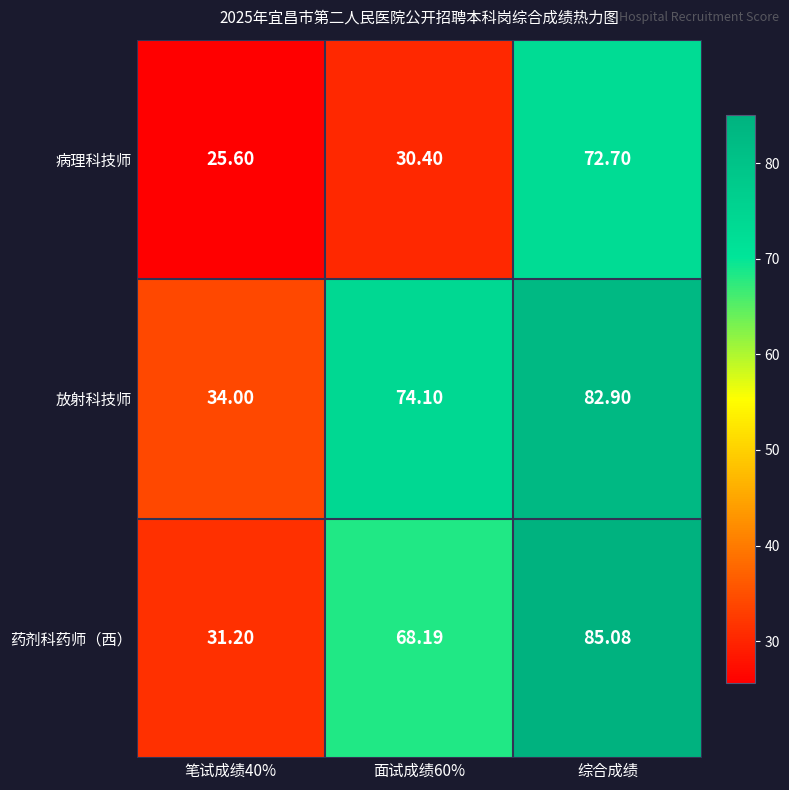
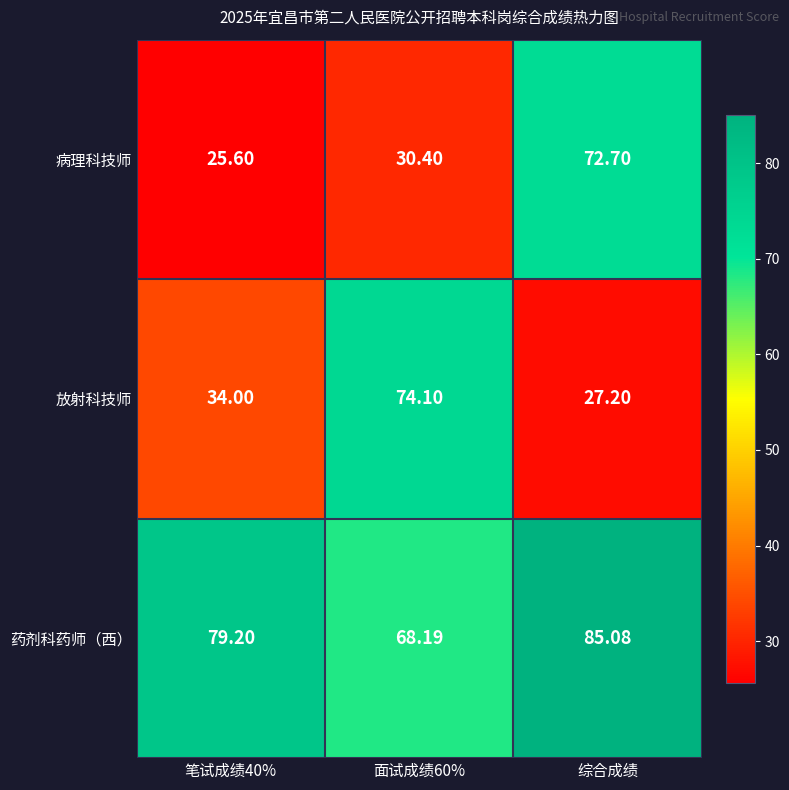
放射科技师, 综合成绩: 82.90 -> 27.20
药剂科药师（西）, 笔试成绩40%: 31.20 -> 79.20
